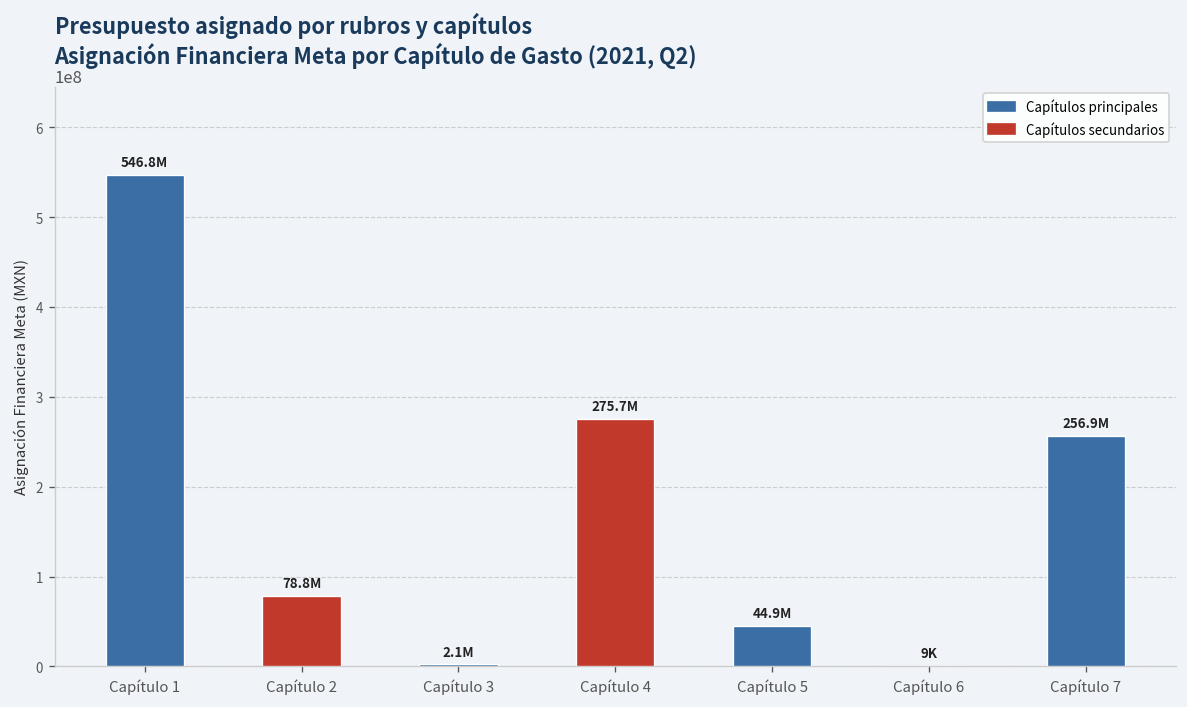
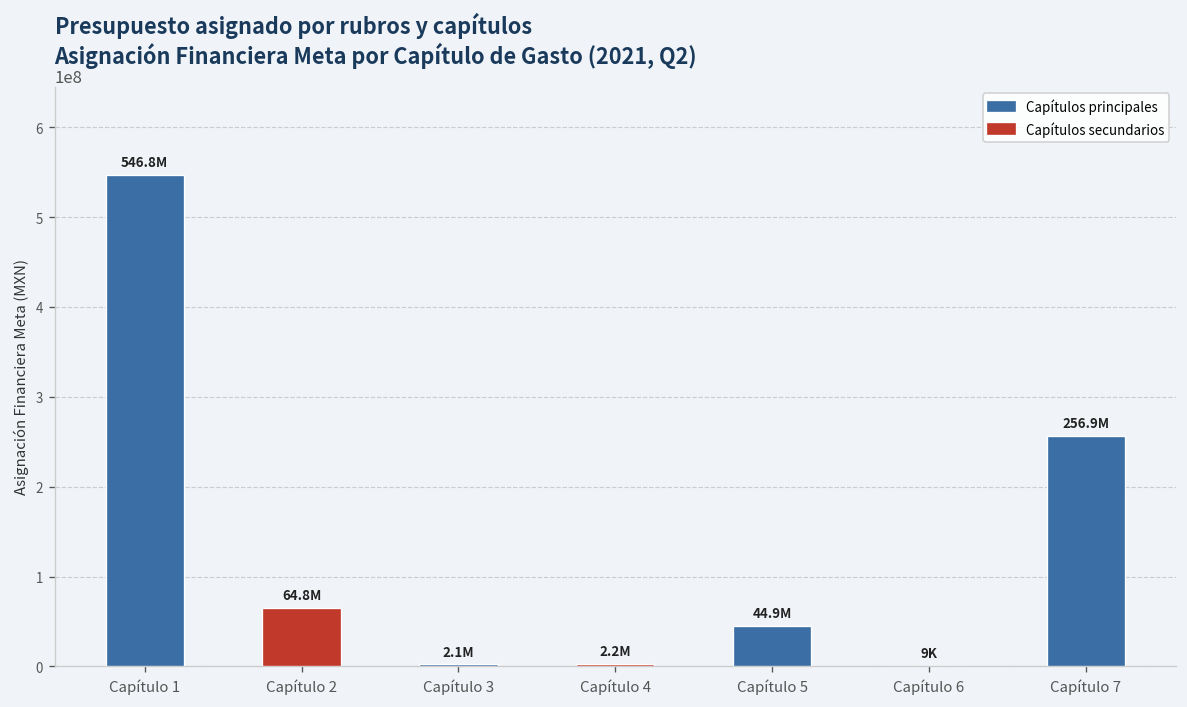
Capítulo 2: 78.8M -> 64.8M
Capítulo 4: 275.7M -> 2.2M
